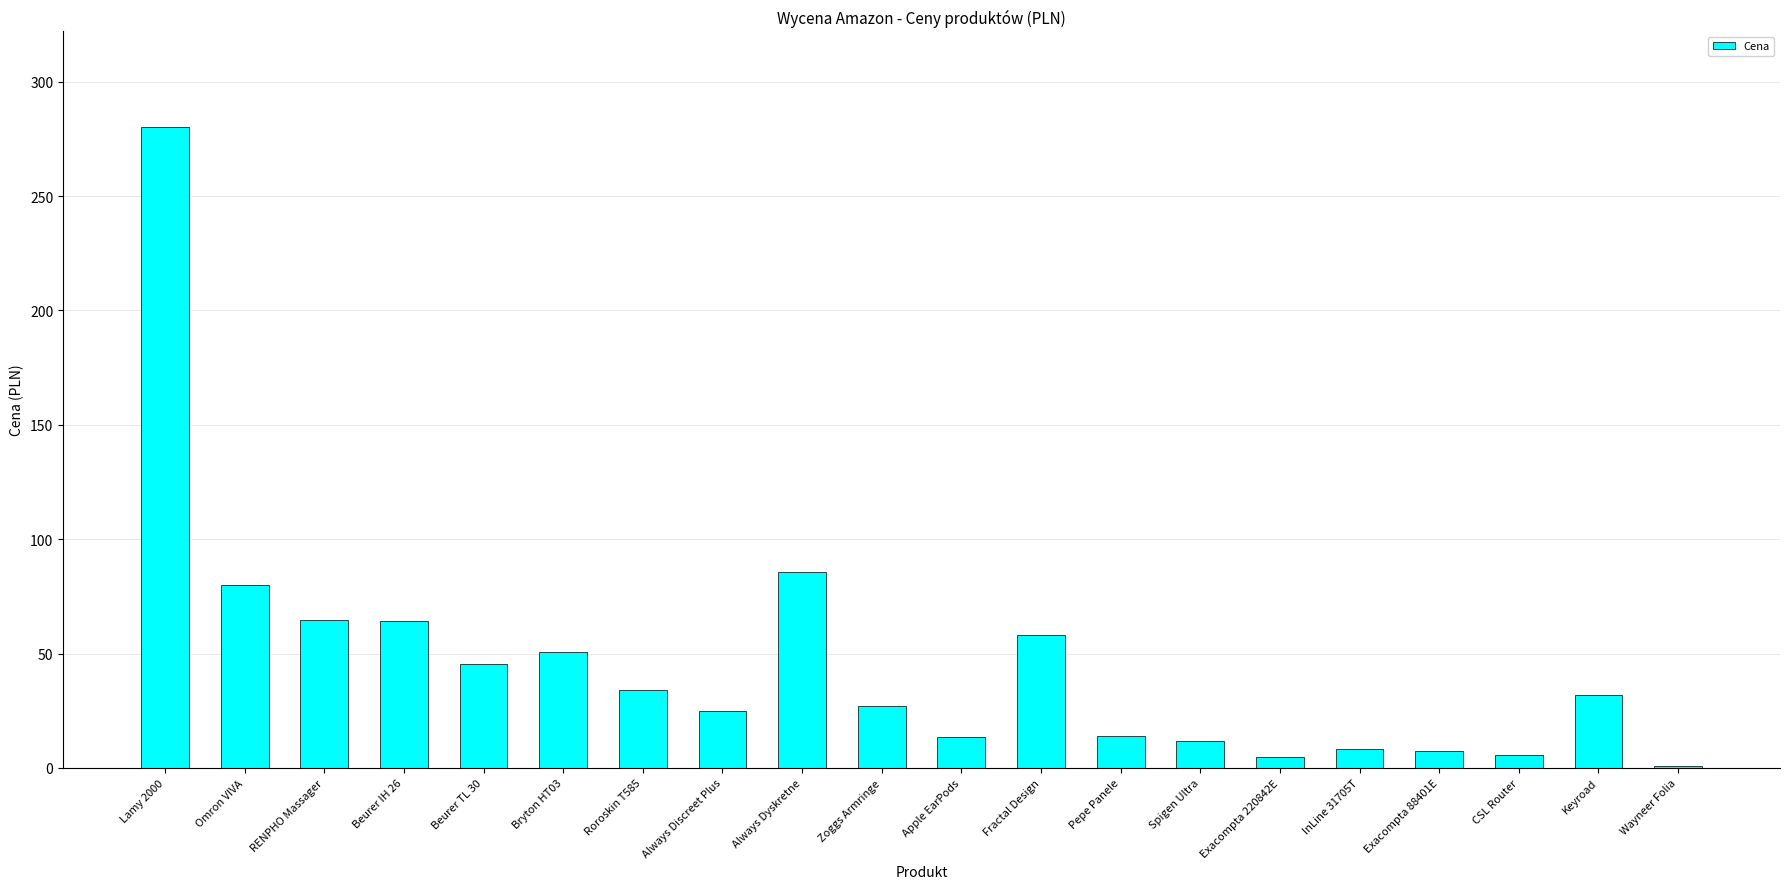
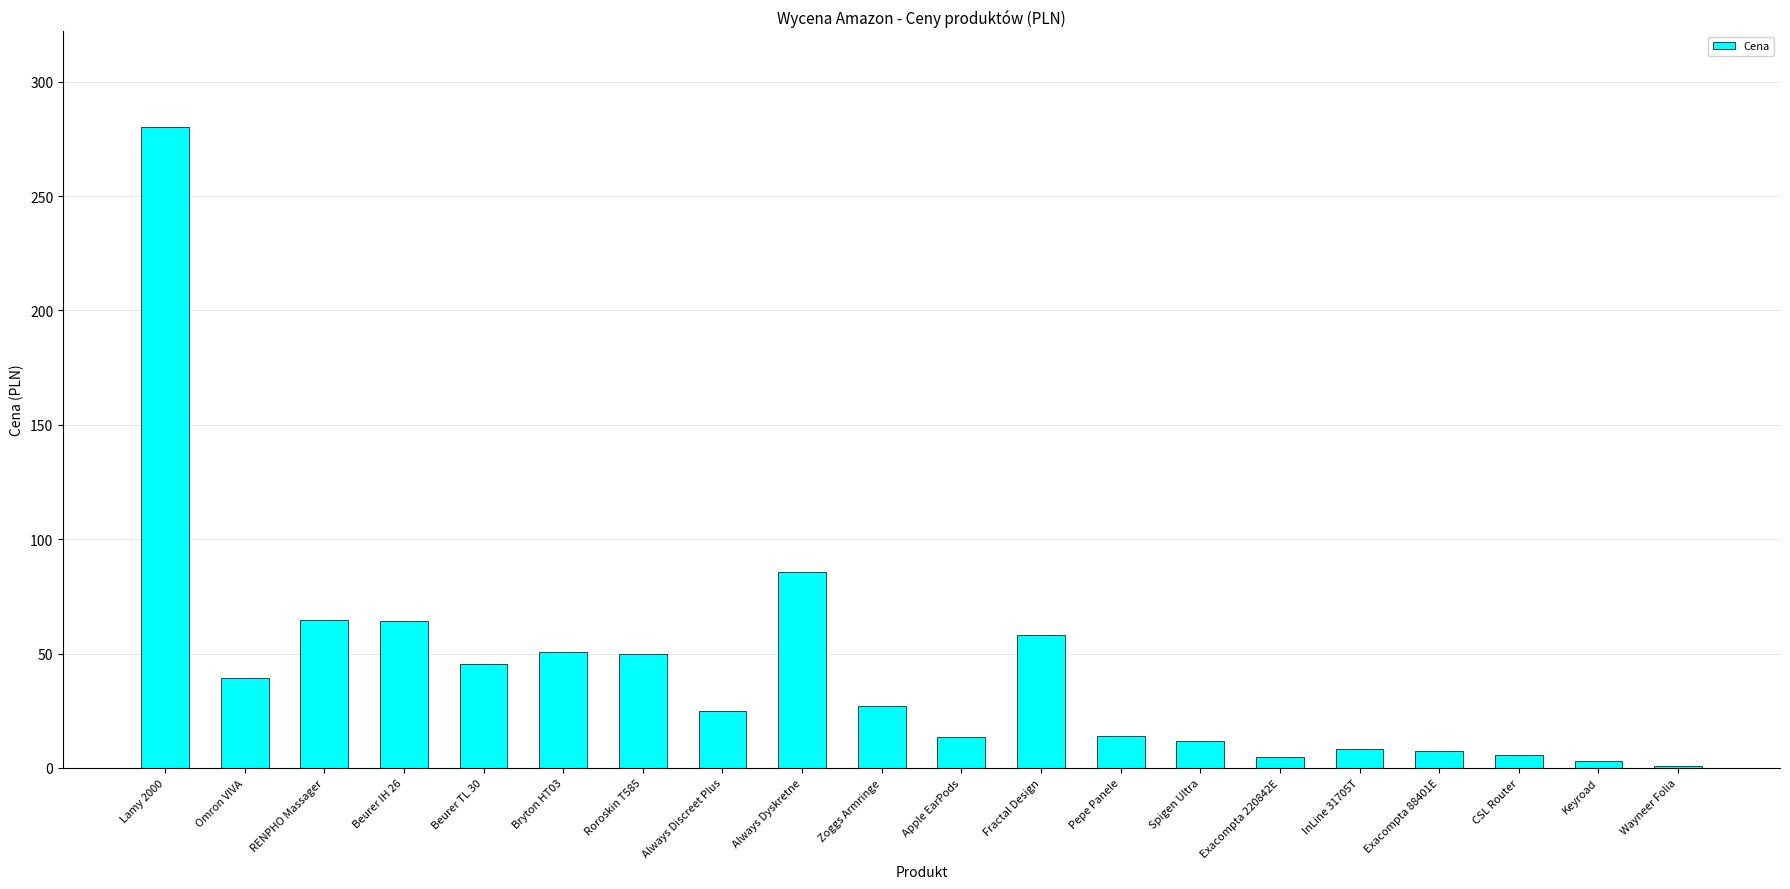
Omron VIVA: 80 -> 39
Roroskin T585: 34 -> 50
Keyroad: 32 -> 3
